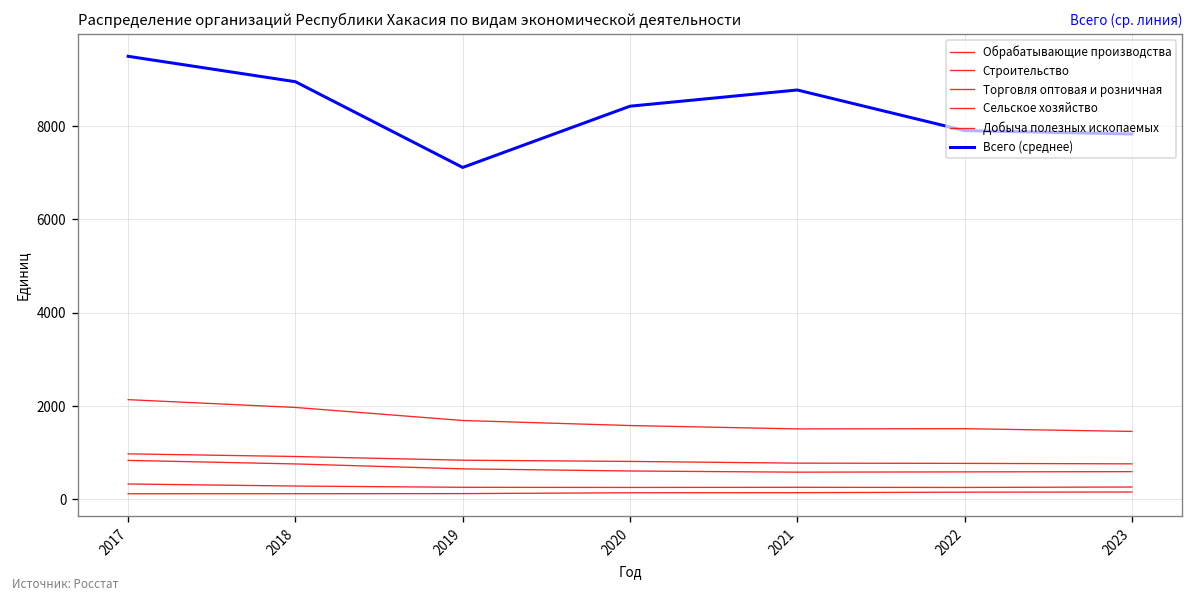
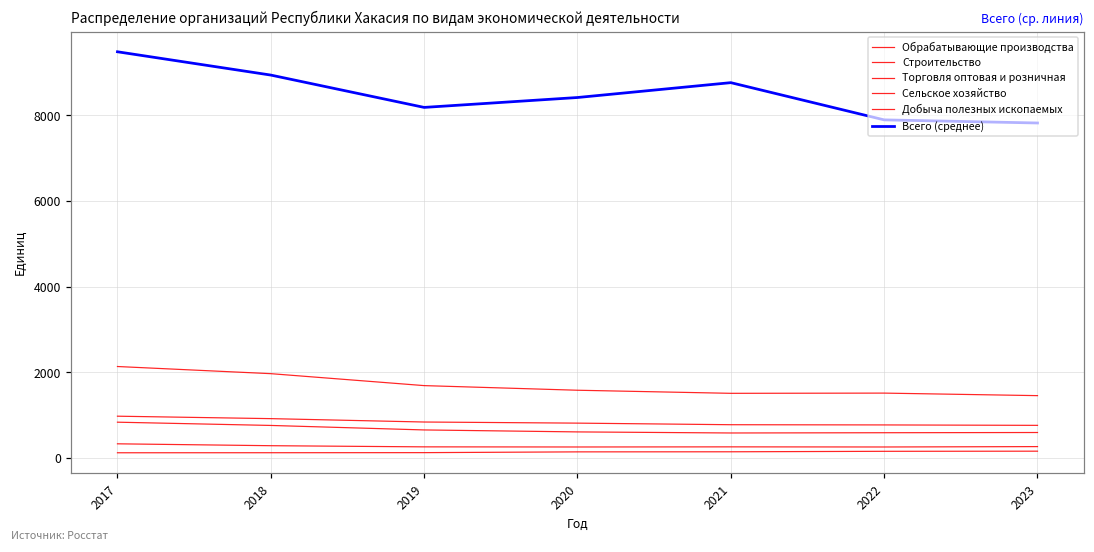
Всего (среднее), 2019: 7100 -> 8200
